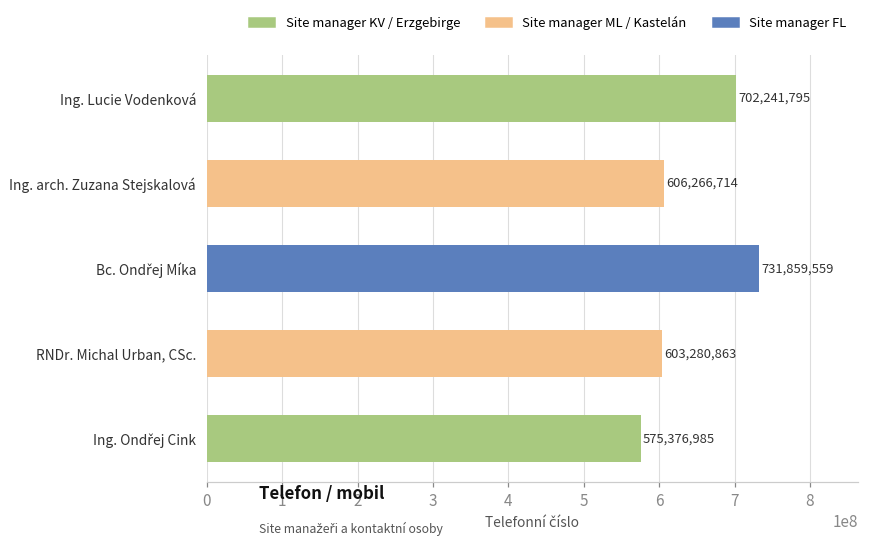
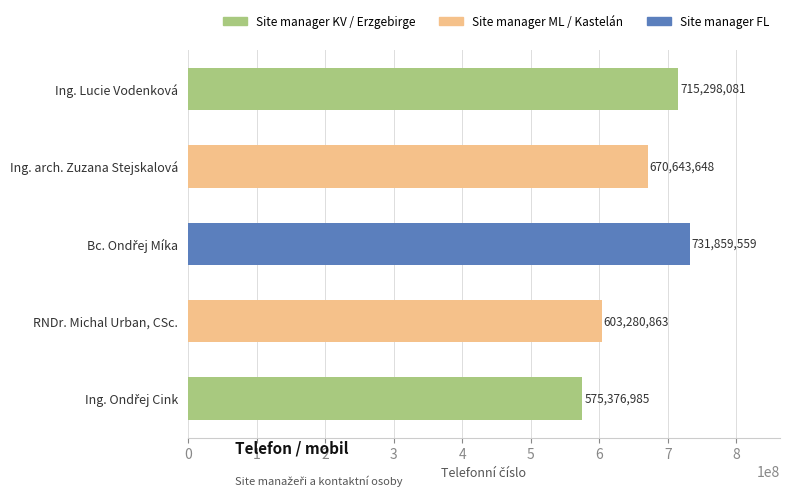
Ing. Lucie Vodenková: 702,241,795 -> 715,298,081
Ing. arch. Zuzana Stejskalová: 606,266,714 -> 670,643,648
